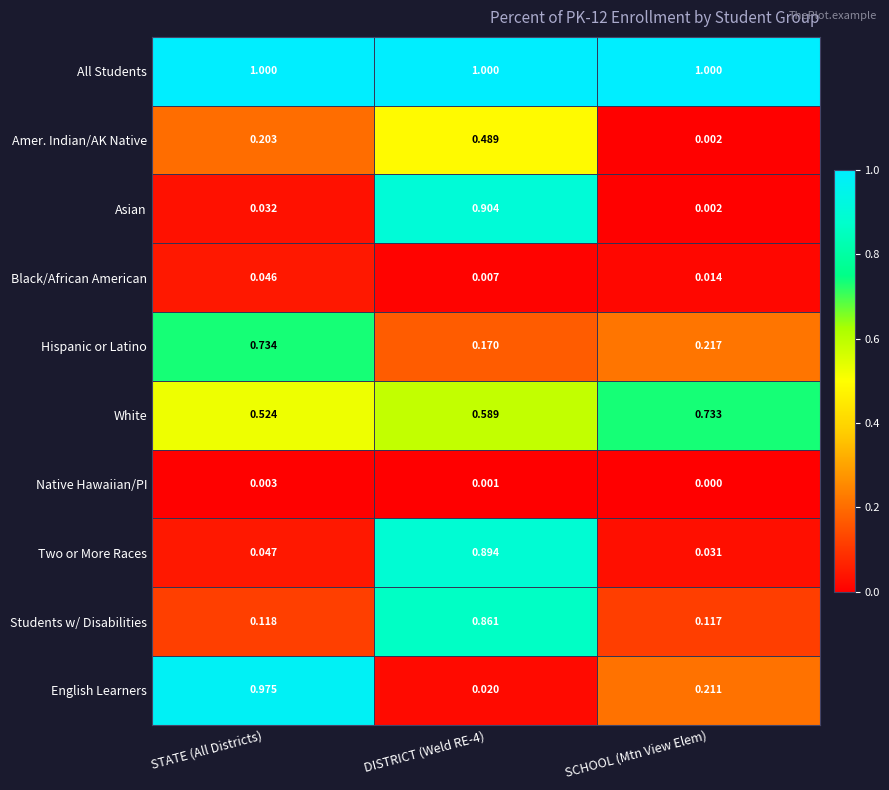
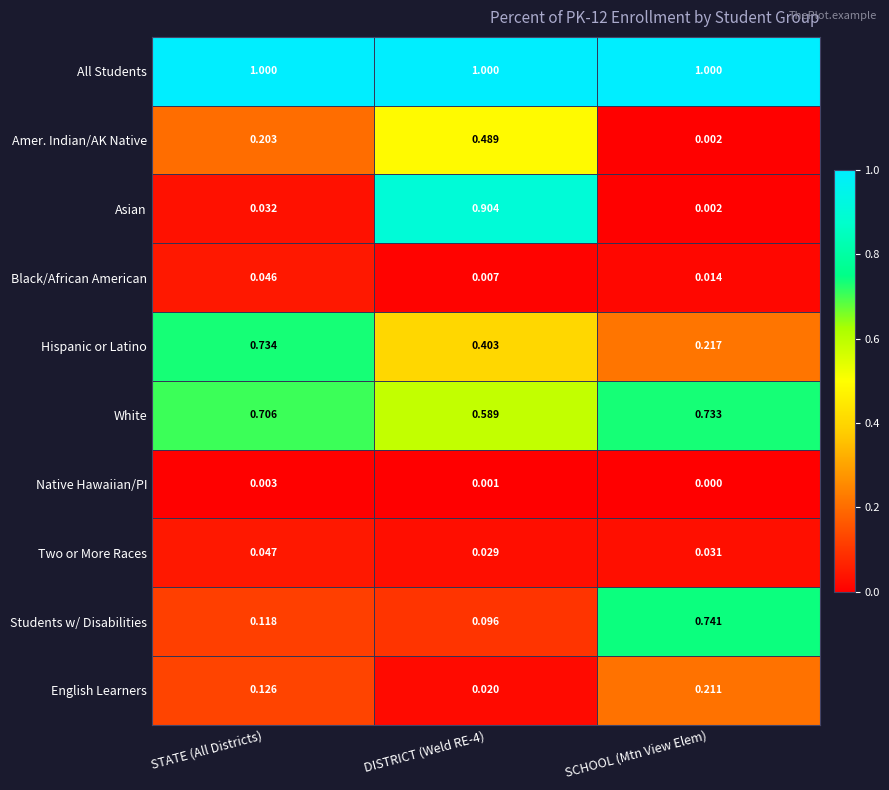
Hispanic or Latino, DISTRICT (Weld RE-4): 0.170 -> 0.403
White, STATE (All Districts): 0.524 -> 0.706
Two or More Races, DISTRICT (Weld RE-4): 0.894 -> 0.029
Students w/ Disabilities, DISTRICT (Weld RE-4): 0.861 -> 0.096
Students w/ Disabilities, SCHOOL (Mtn View Elem): 0.117 -> 0.741
English Learners, STATE (All Districts): 0.975 -> 0.126
